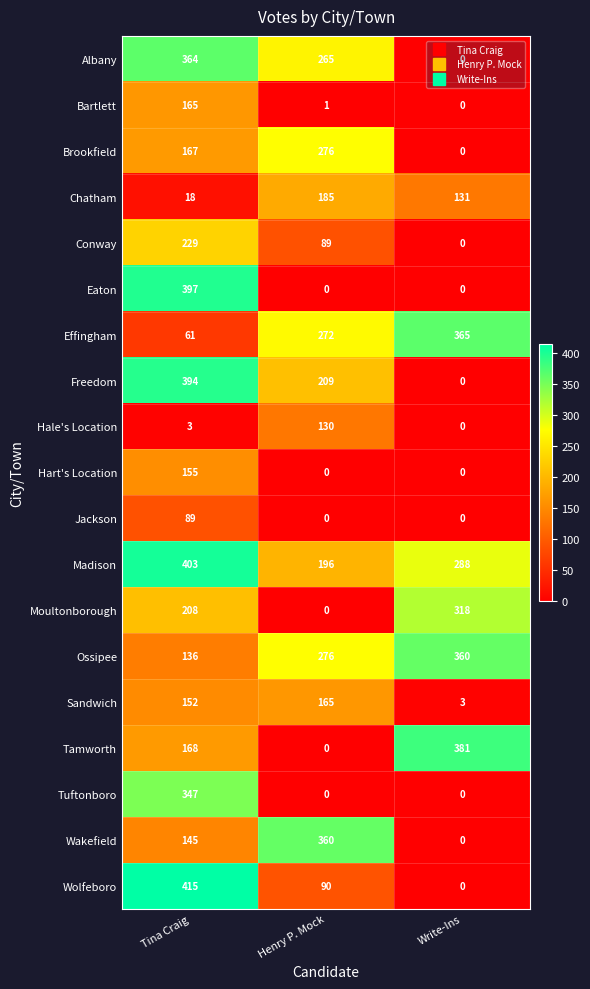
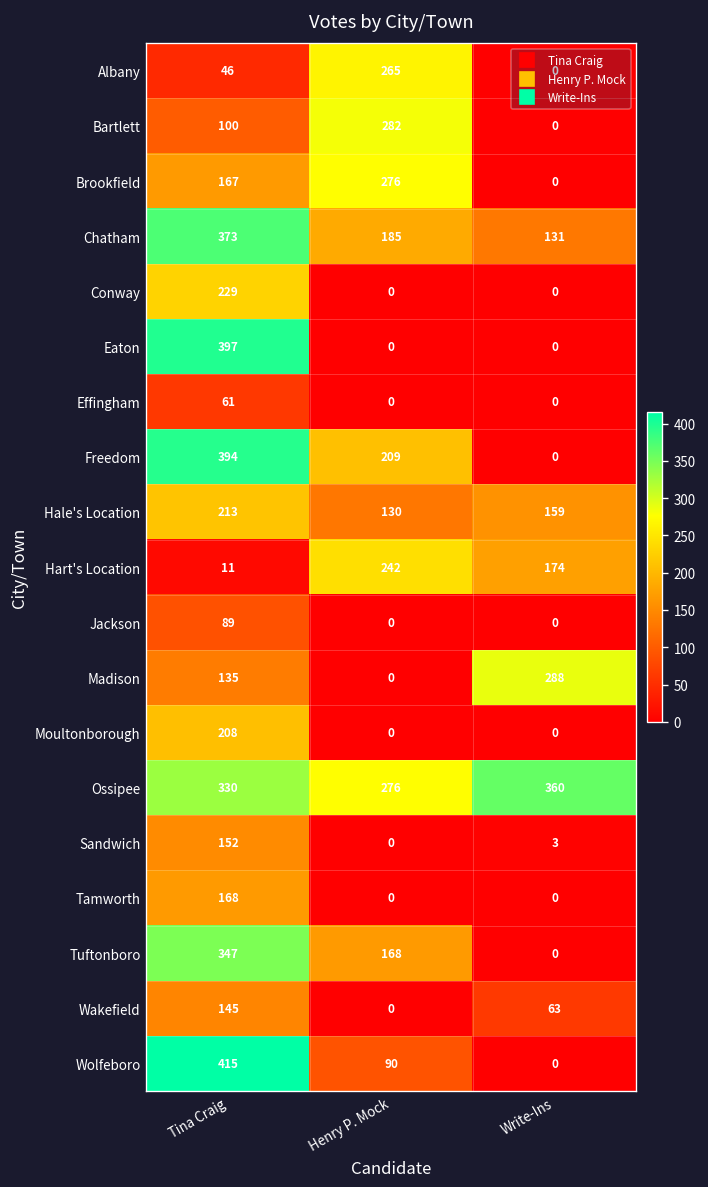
Albany, Tina Craig: 364 -> 46
Bartlett, Tina Craig: 165 -> 100
Bartlett, Henry P. Mock: 1 -> 282
Chatham, Tina Craig: 18 -> 373
Conway, Henry P. Mock: 89 -> 0
Effingham, Henry P. Mock: 272 -> 0
Effingham, Write-Ins: 365 -> 0
Hale's Location, Tina Craig: 3 -> 213
Hale's Location, Write-Ins: 0 -> 159
Hart's Location, Tina Craig: 155 -> 11
Hart's Location, Henry P. Mock: 0 -> 242
Hart's Location, Write-Ins: 0 -> 174
Madison, Tina Craig: 403 -> 135
Madison, Henry P. Mock: 196 -> 0
Moultonborough, Write-Ins: 318 -> 0
Ossipee, Tina Craig: 136 -> 330
Sandwich, Henry P. Mock: 165 -> 0
Tamworth, Write-Ins: 381 -> 0
Tuftonboro, Henry P. Mock: 0 -> 168
Wakefield, Henry P. Mock: 360 -> 0
Wakefield, Write-Ins: 0 -> 63
